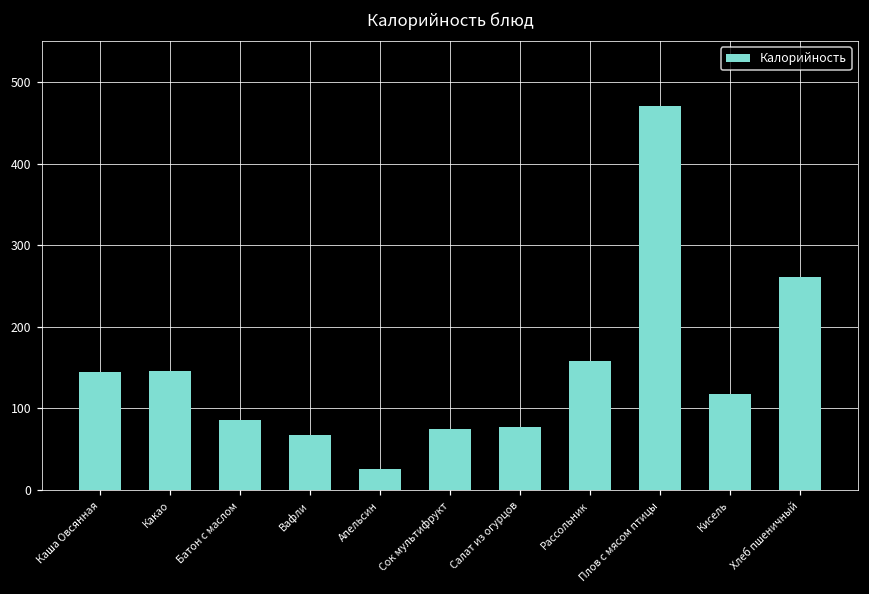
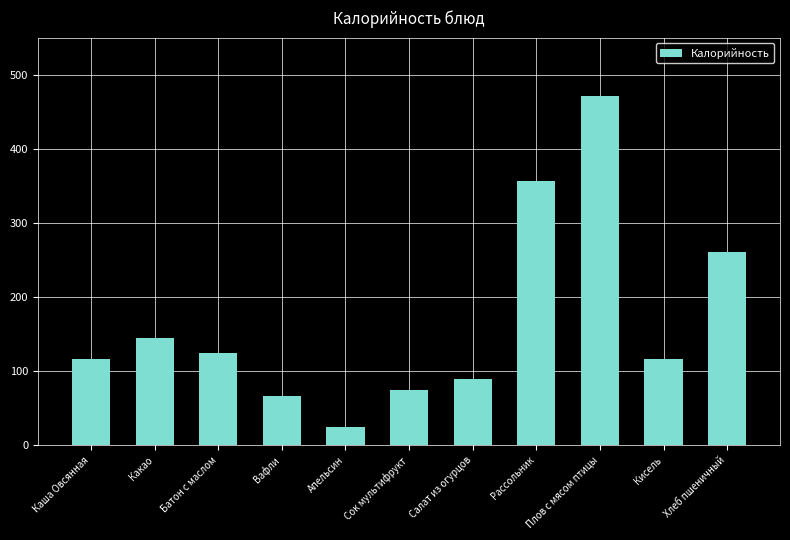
Каша Овсянная: 150 -> 120
Батон с маслом: 90 -> 120
Салат из огурцов: 80 -> 90
Рассольник: 160 -> 360
